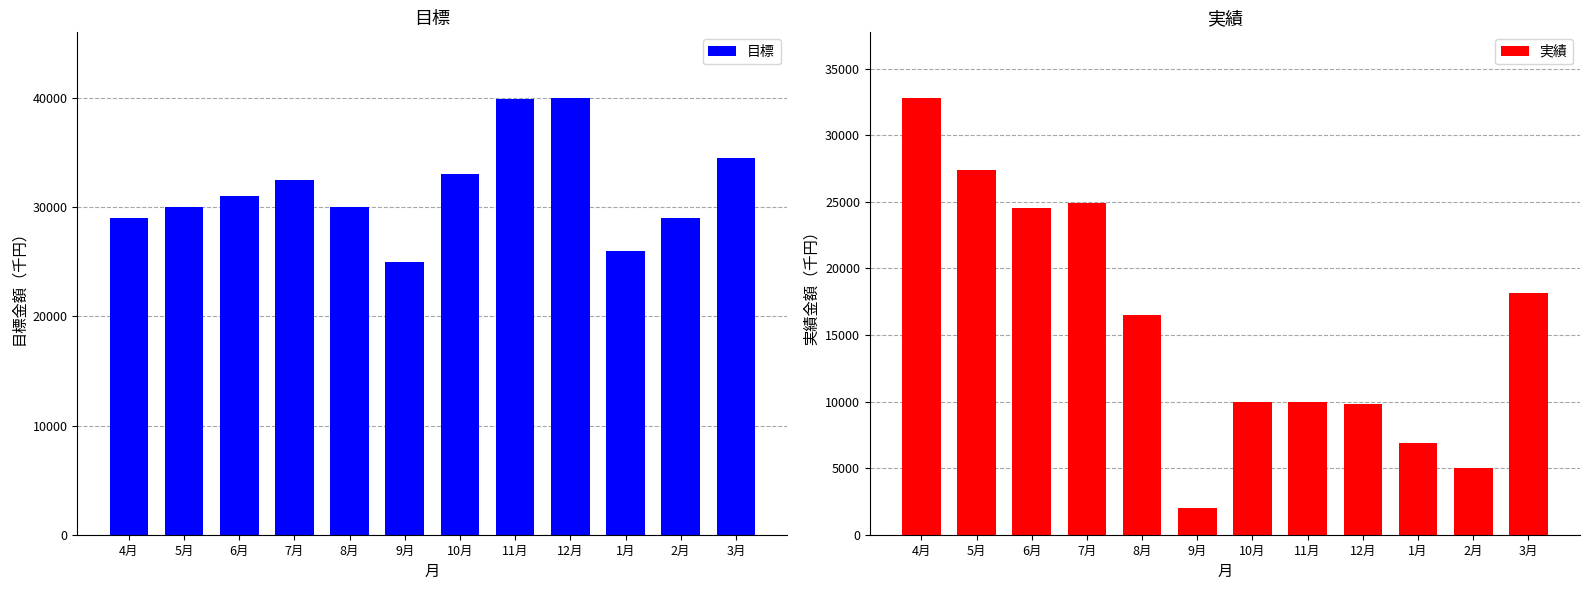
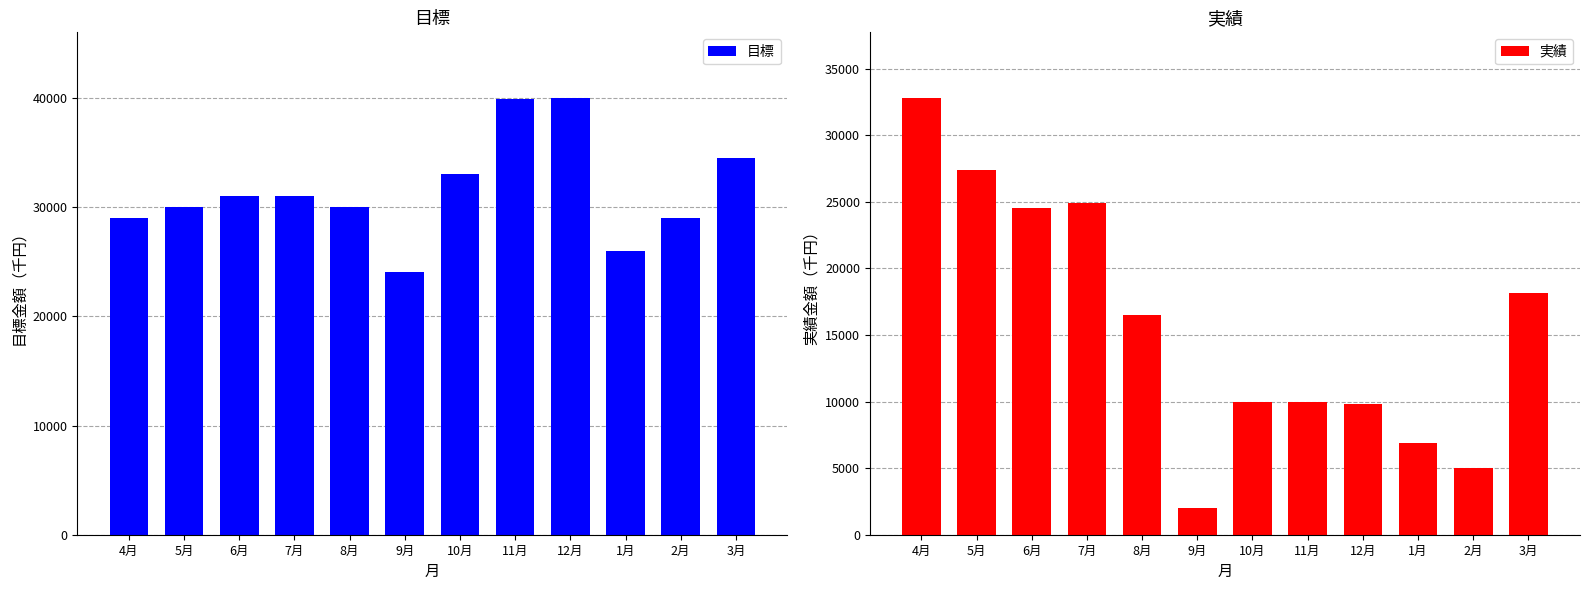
目標, 7月: 32500 -> 31000
目標, 9月: 25000 -> 24000
